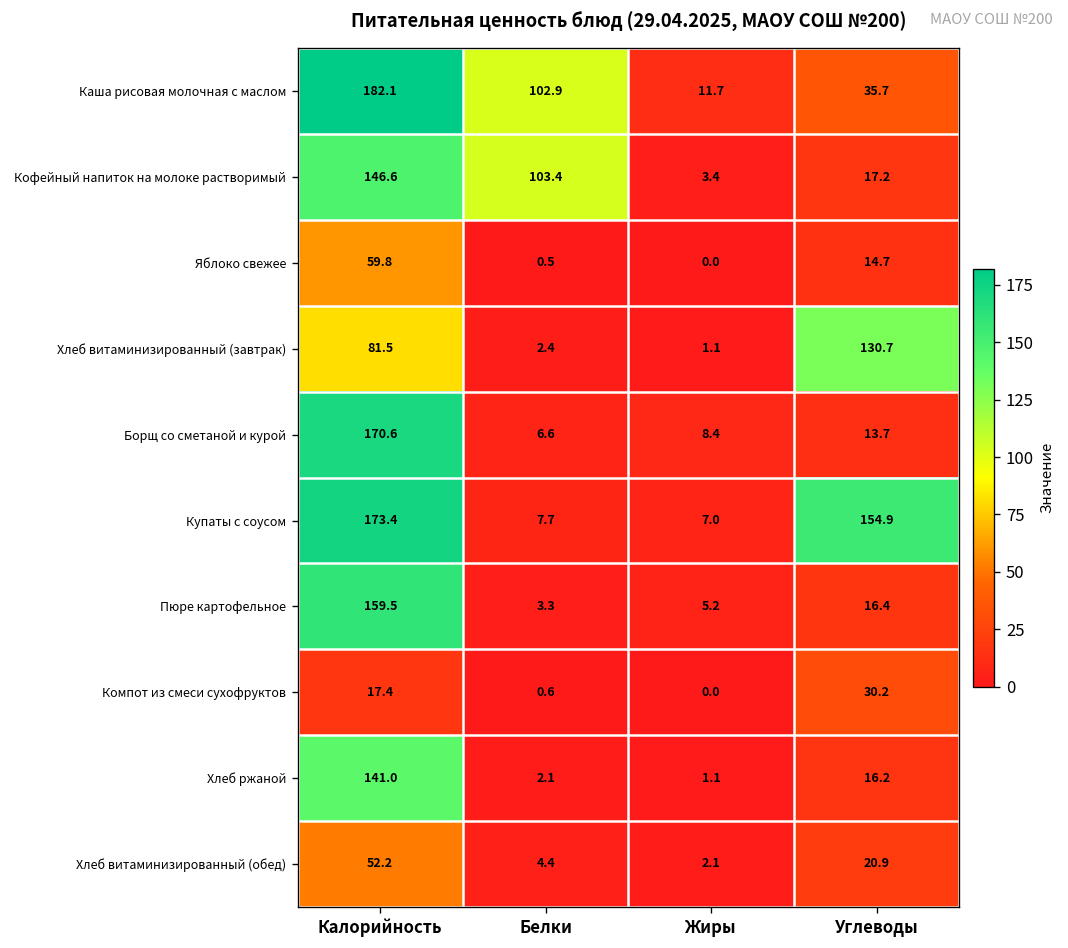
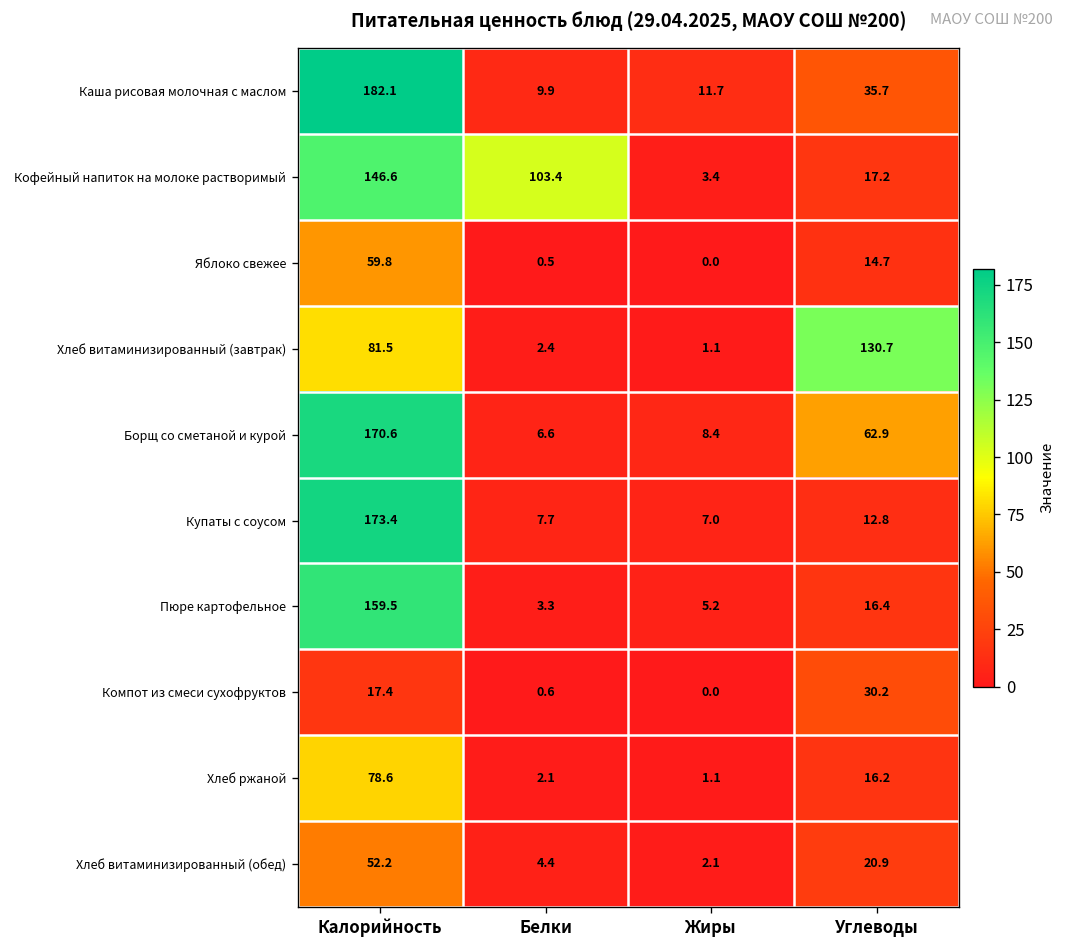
Каша рисовая молочная с маслом, Белки: 102.9 -> 9.9
Борщ со сметаной и курой, Углеводы: 13.7 -> 62.9
Купаты с соусом, Углеводы: 154.9 -> 12.8
Хлеб ржаной, Калорийность: 141.0 -> 78.6
